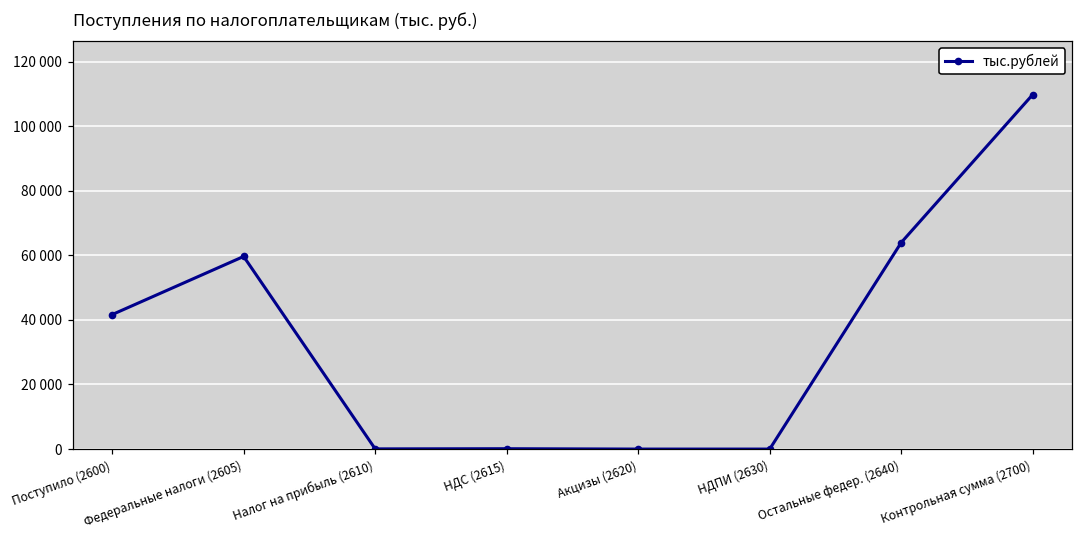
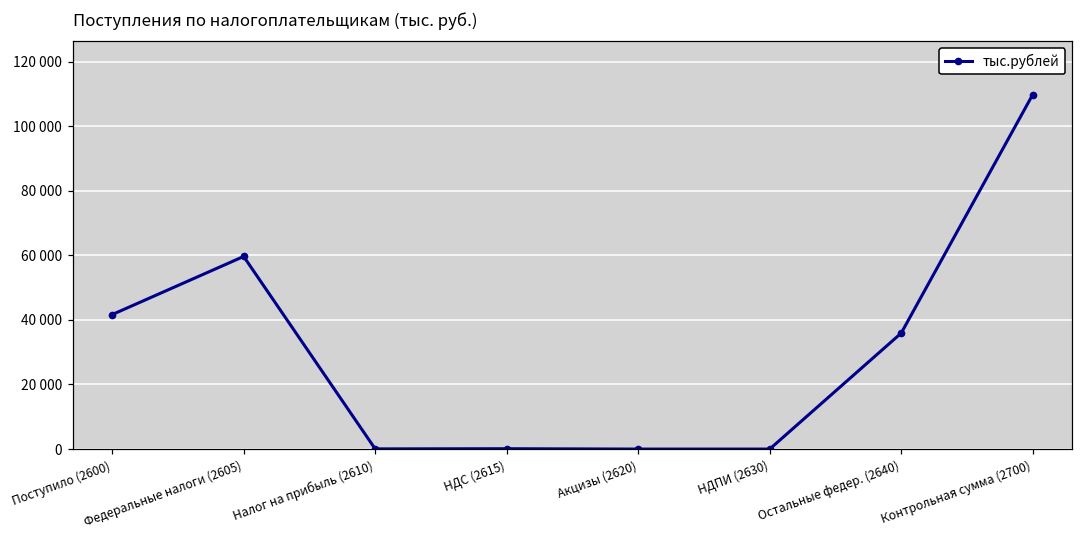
Остальные федер. (2640): 64000 -> 36000
